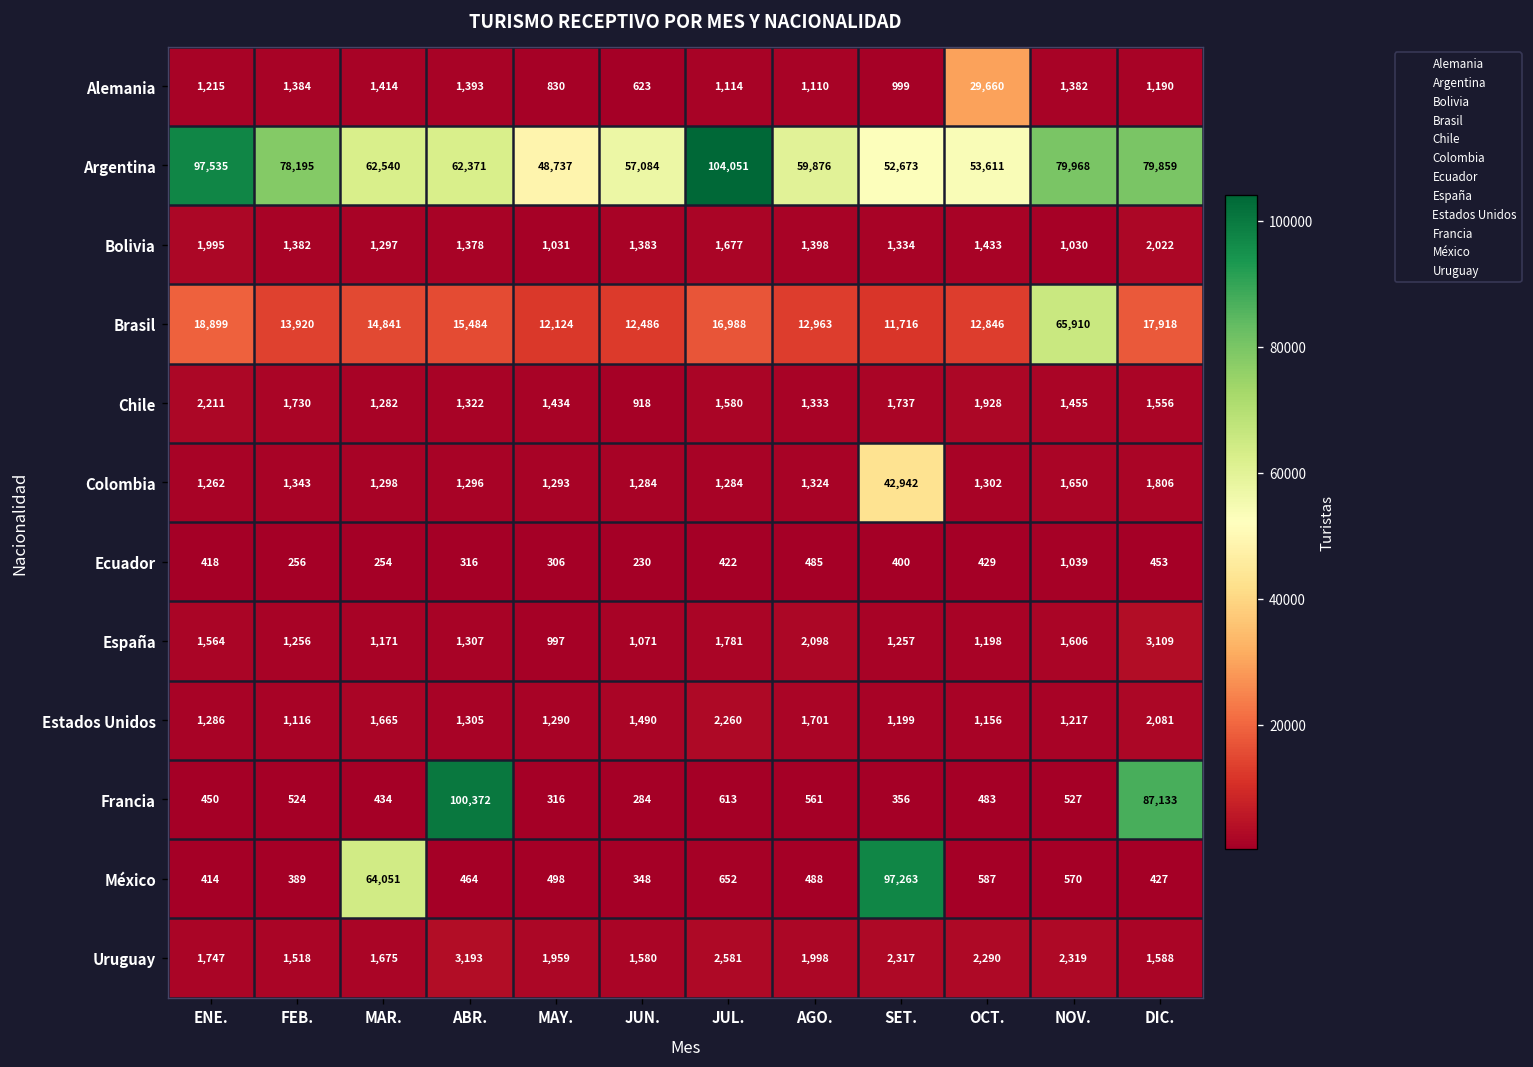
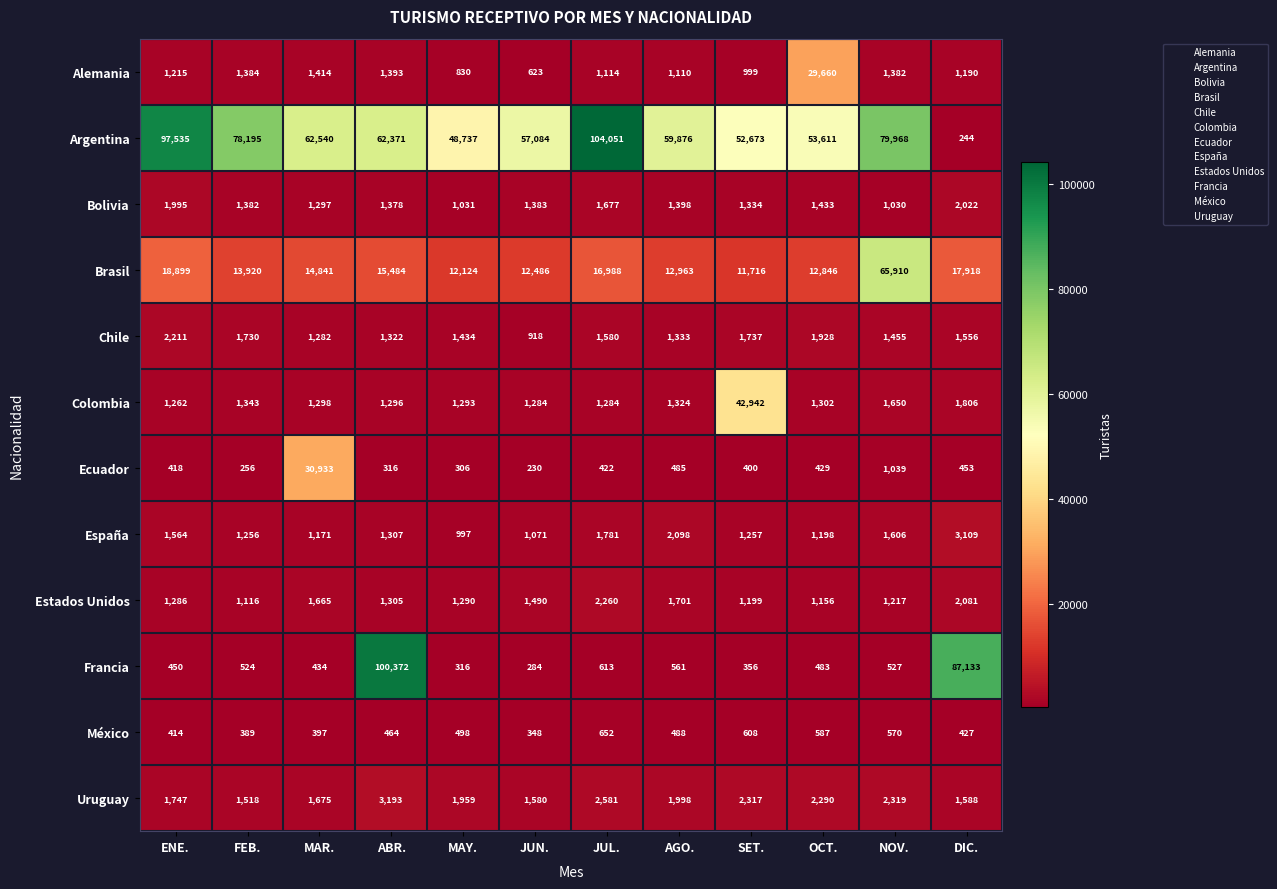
Argentina, DIC.: 79,859 -> 244
Ecuador, MAR.: 254 -> 30,933
México, MAR.: 64,051 -> 397
México, SET.: 97,263 -> 608
